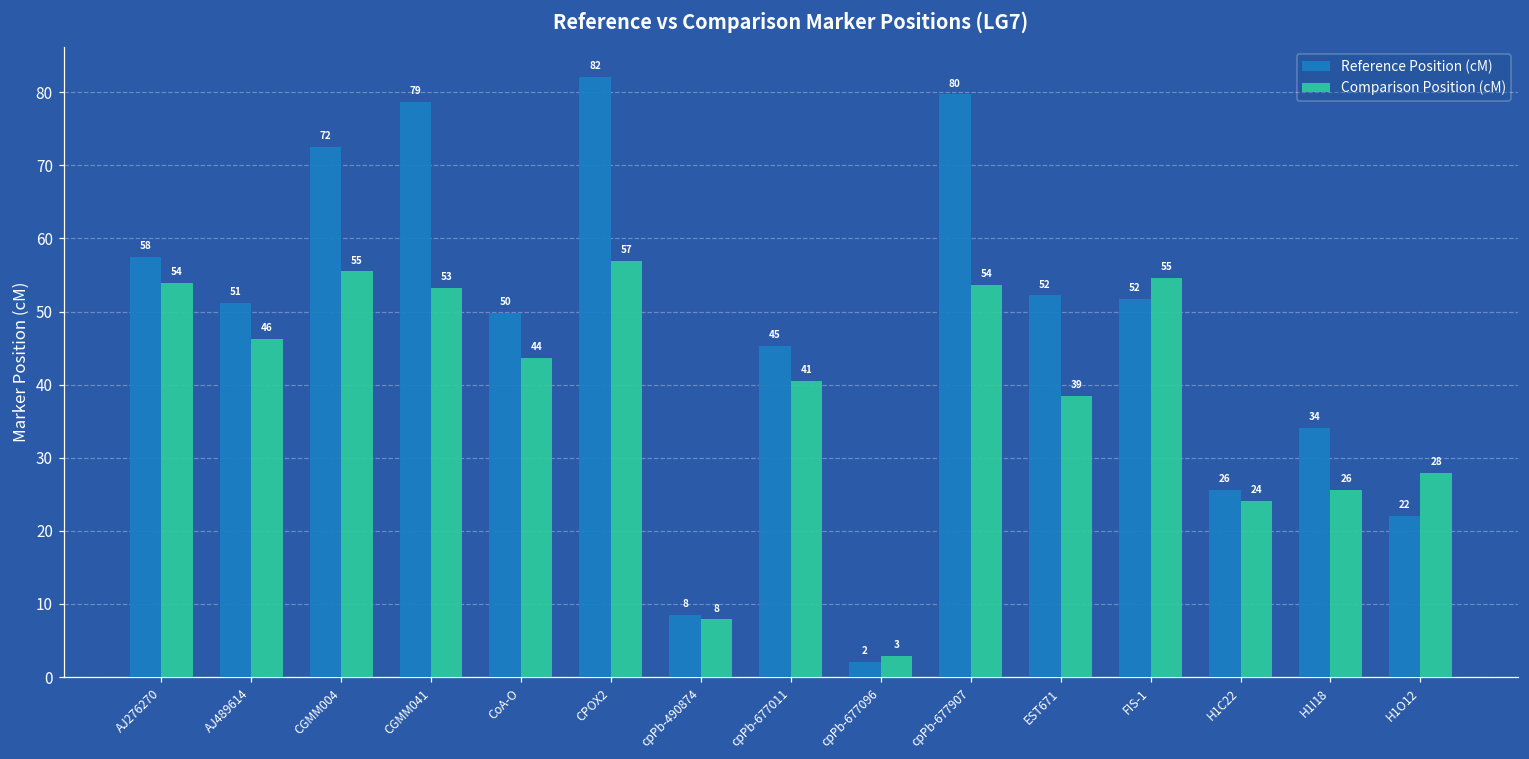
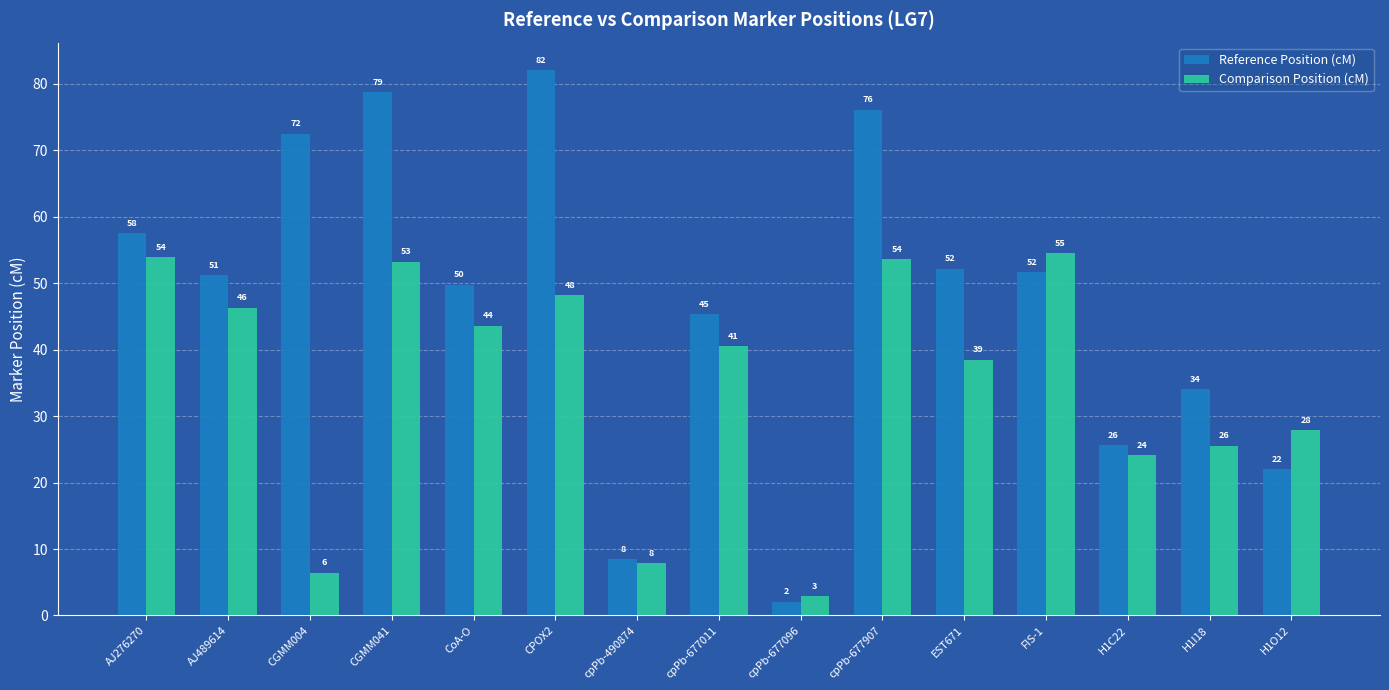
Comparison Position (cM), CGMM004: 55 -> 6
Comparison Position (cM), CPOX2: 57 -> 48
Reference Position (cM), cpPb-677907: 80 -> 76
